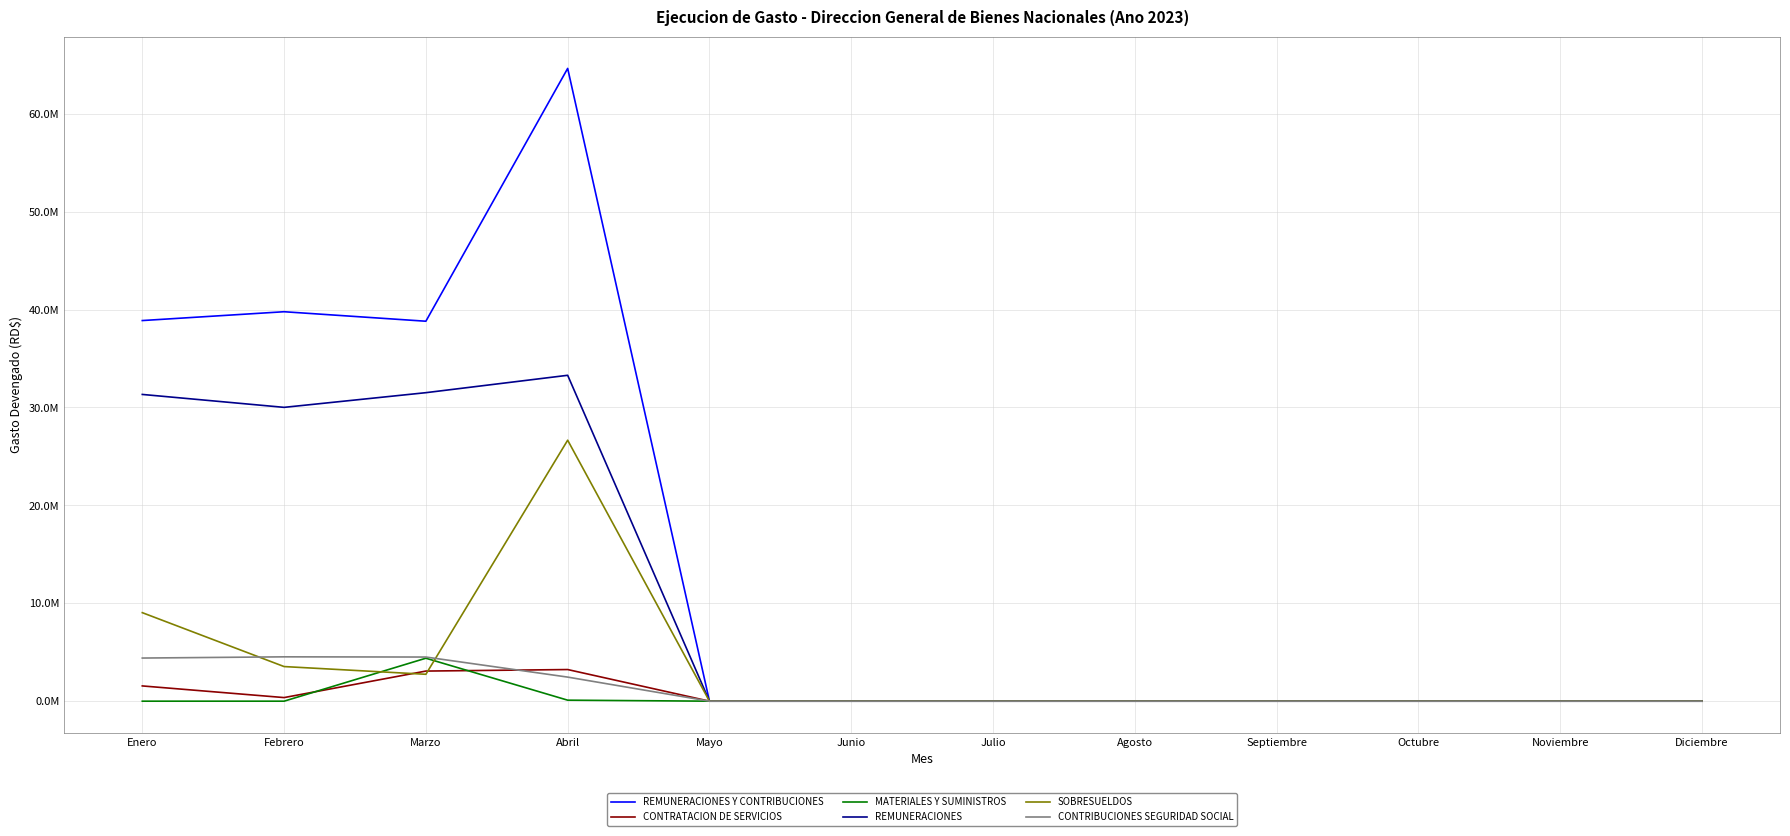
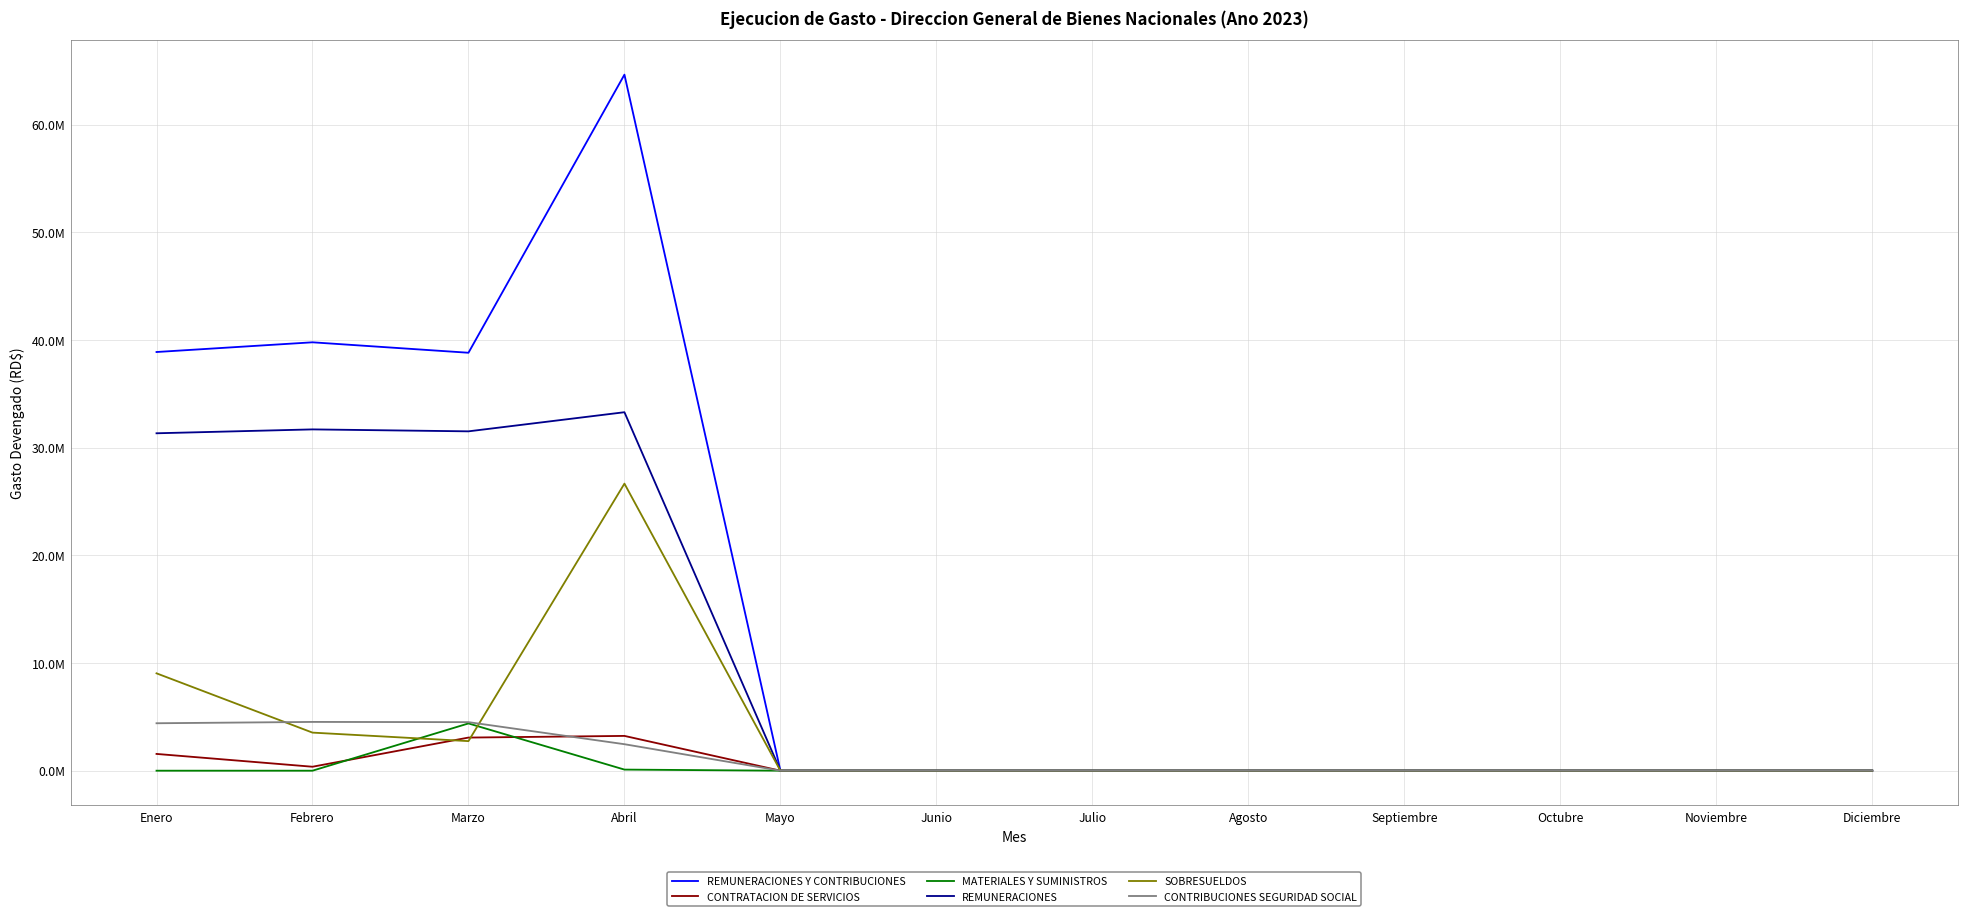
REMUNERACIONES, Febrero: 30000000 -> 32000000
